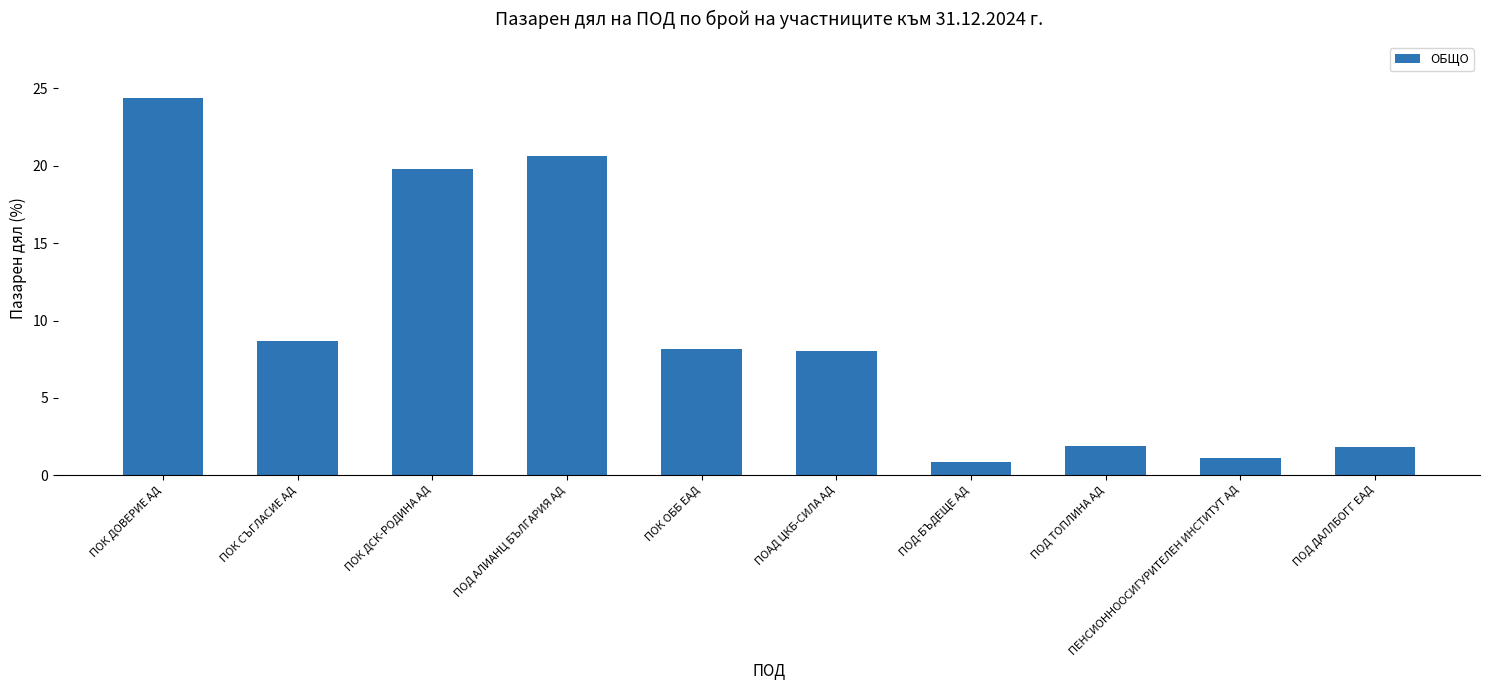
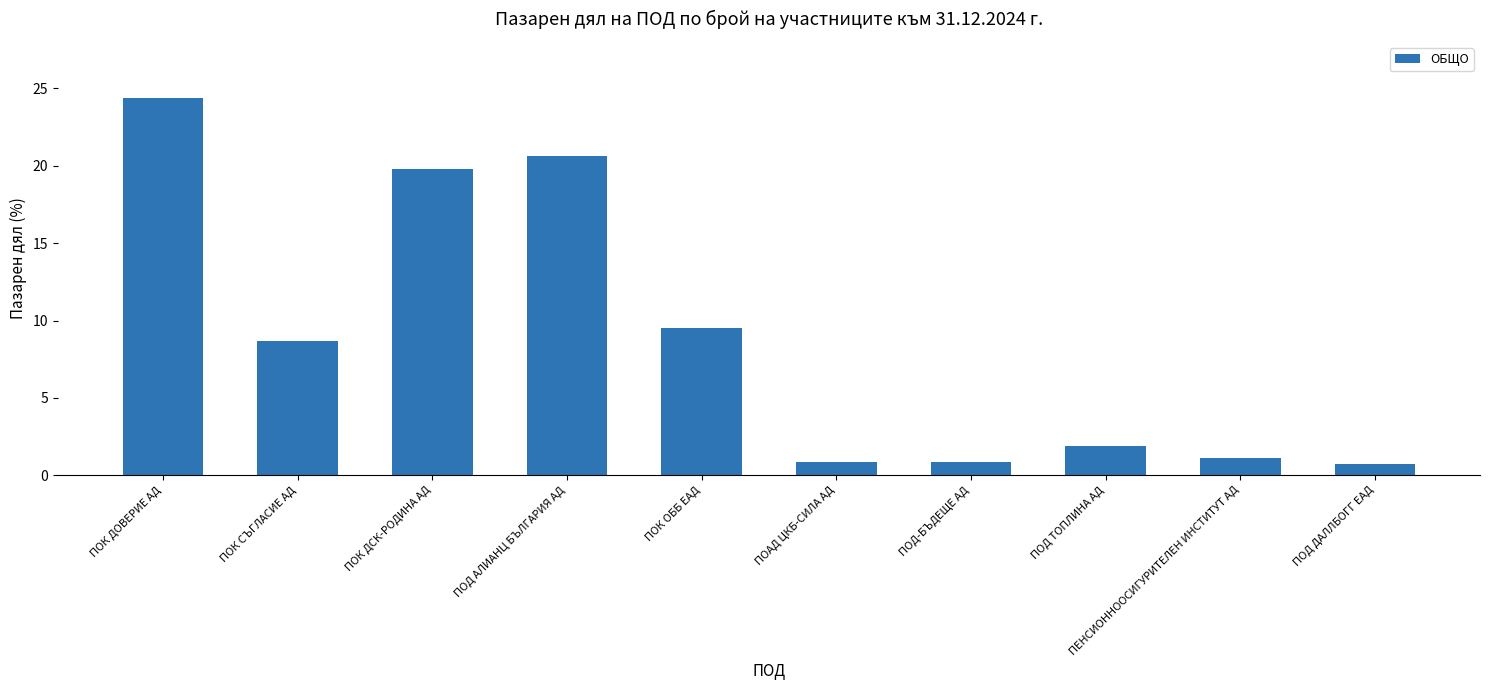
ПОК ОББ ЕАД: 8.1 -> 9.5
ПОАД ЦКБ-СИЛА АД: 8.0 -> 0.9
ПОД ДАЛЛБОГГ ЕАД: 1.8 -> 0.7
